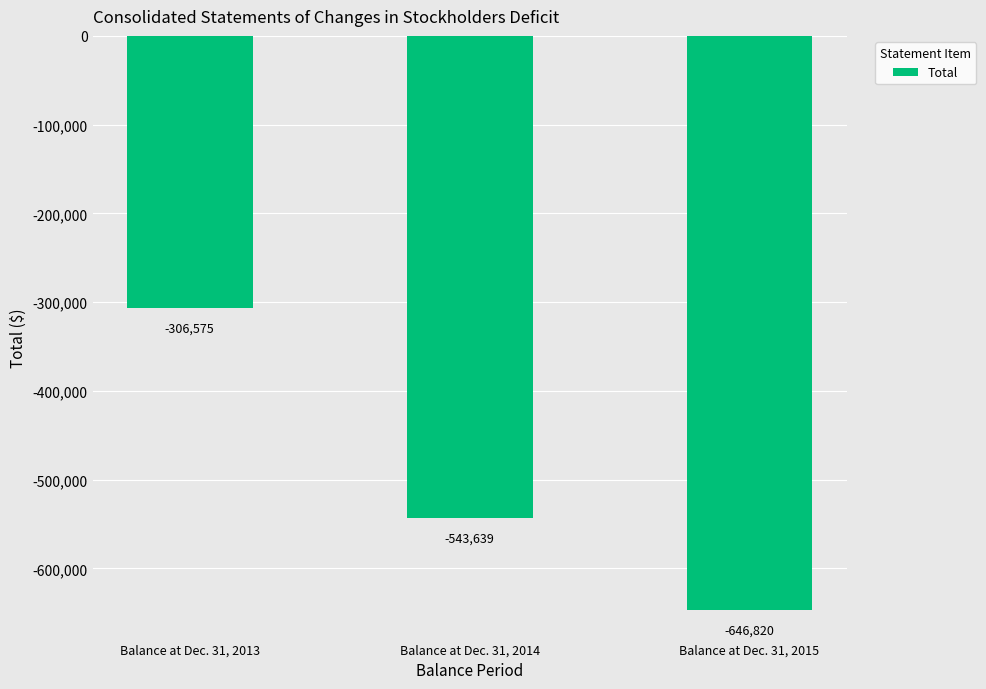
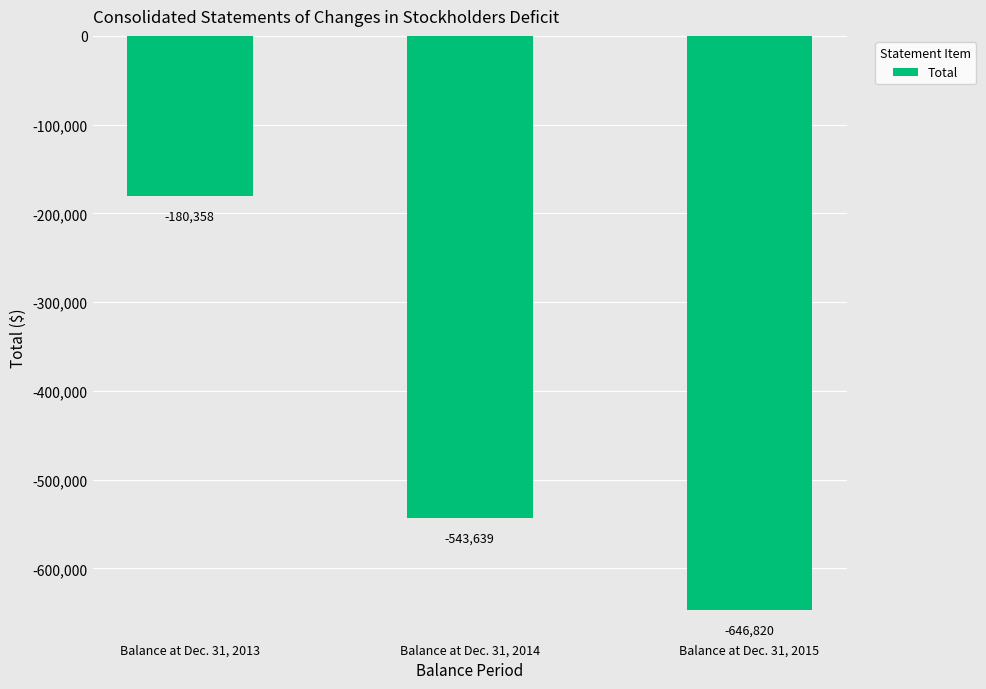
Balance at Dec. 31, 2013: -306,575 -> -180,358
